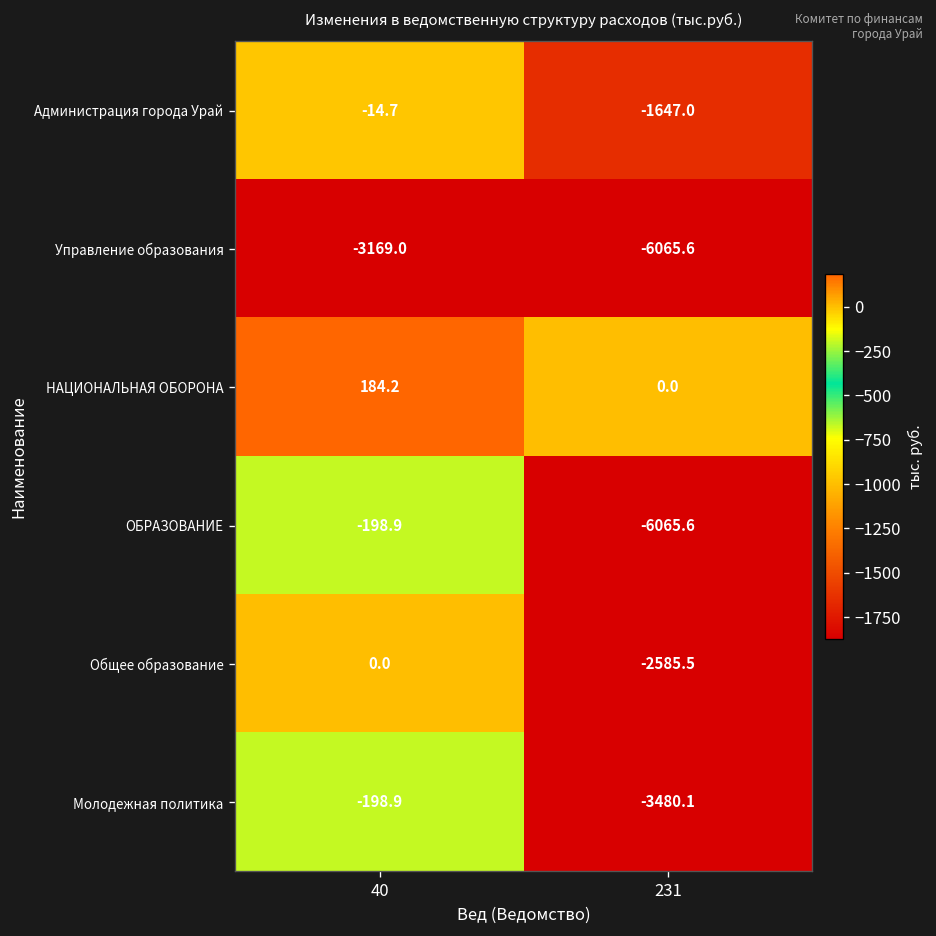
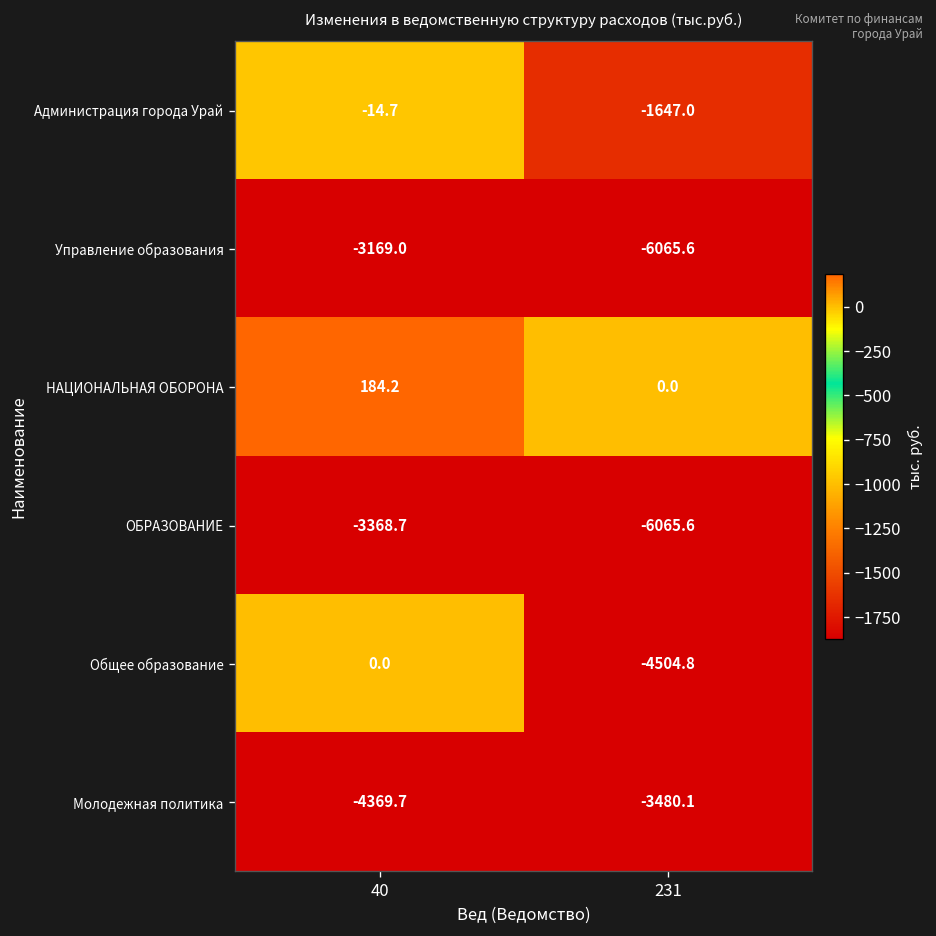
ОБРАЗОВАНИЕ, 40: -198.9 -> -3368.7
Общее образование, 231: -2585.5 -> -4504.8
Молодежная политика, 40: -198.9 -> -4369.7
